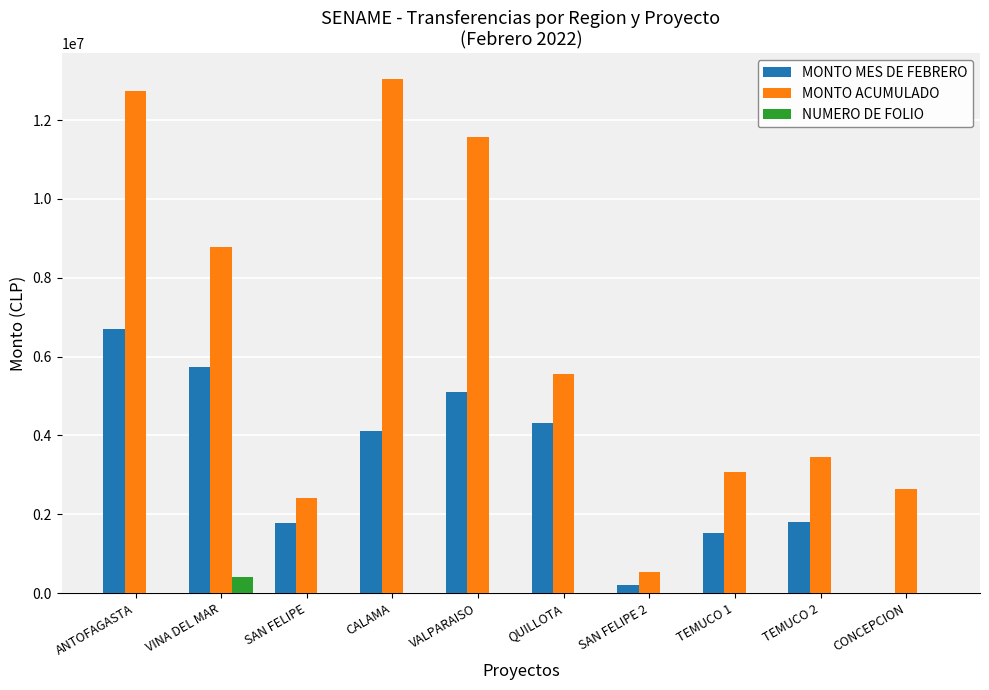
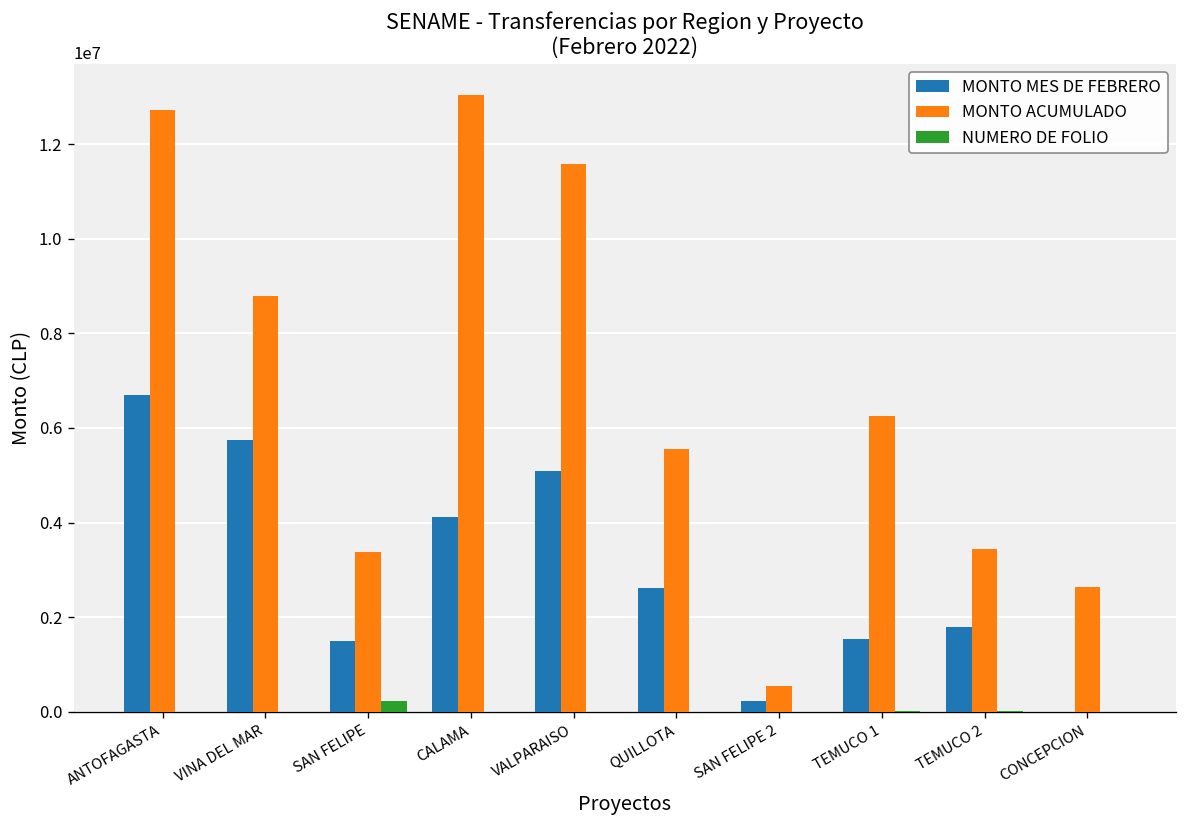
NUMERO DE FOLIO, VINA DEL MAR: 400000 -> 0
MONTO MES DE FEBRERO, SAN FELIPE: 1800000 -> 1500000
MONTO ACUMULADO, SAN FELIPE: 2400000 -> 3400000
NUMERO DE FOLIO, SAN FELIPE: 0 -> 200000
MONTO MES DE FEBRERO, QUILLOTA: 4300000 -> 2600000
MONTO ACUMULADO, TEMUCO 1: 3100000 -> 6300000
